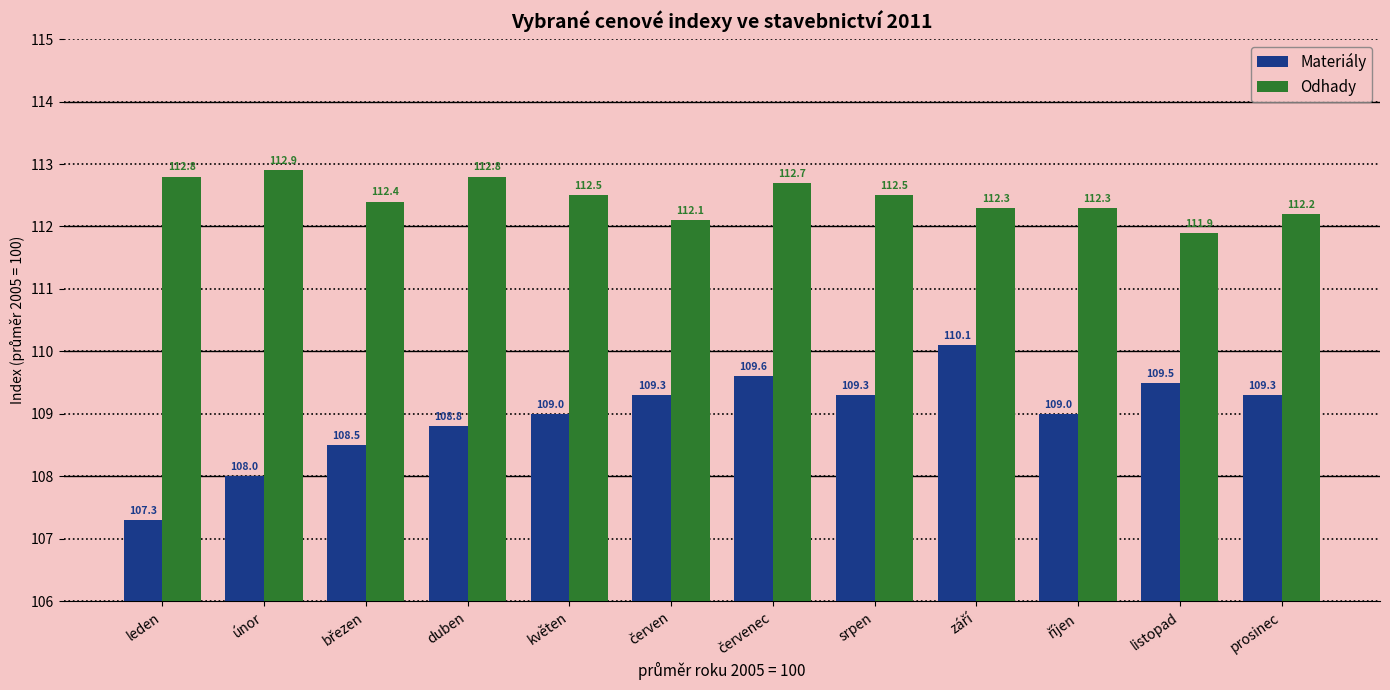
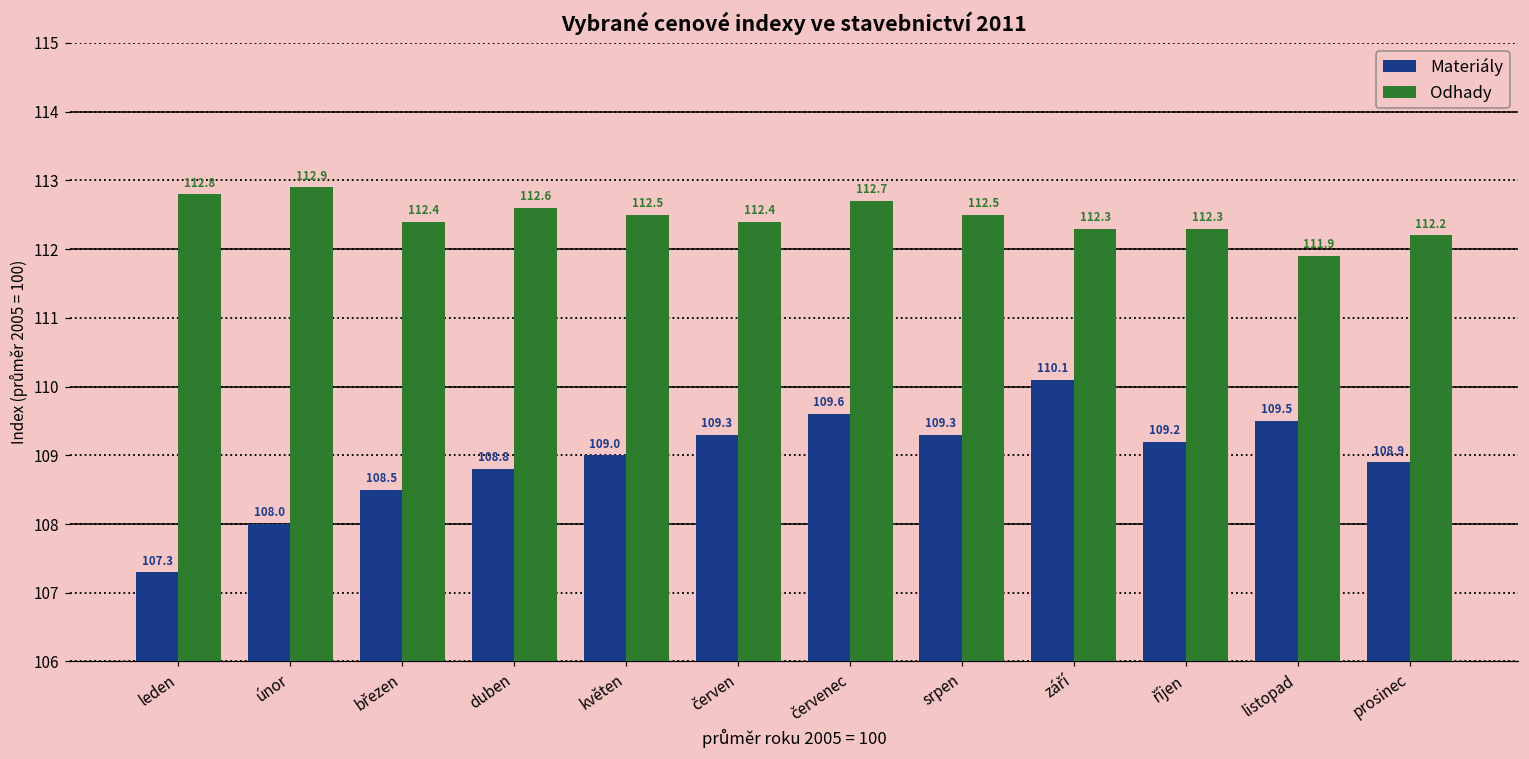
Odhady, duben: 112.8 -> 112.6
Odhady, červen: 112.1 -> 112.4
Materiály, říjen: 109.0 -> 109.2
Materiály, prosinec: 109.3 -> 108.9
